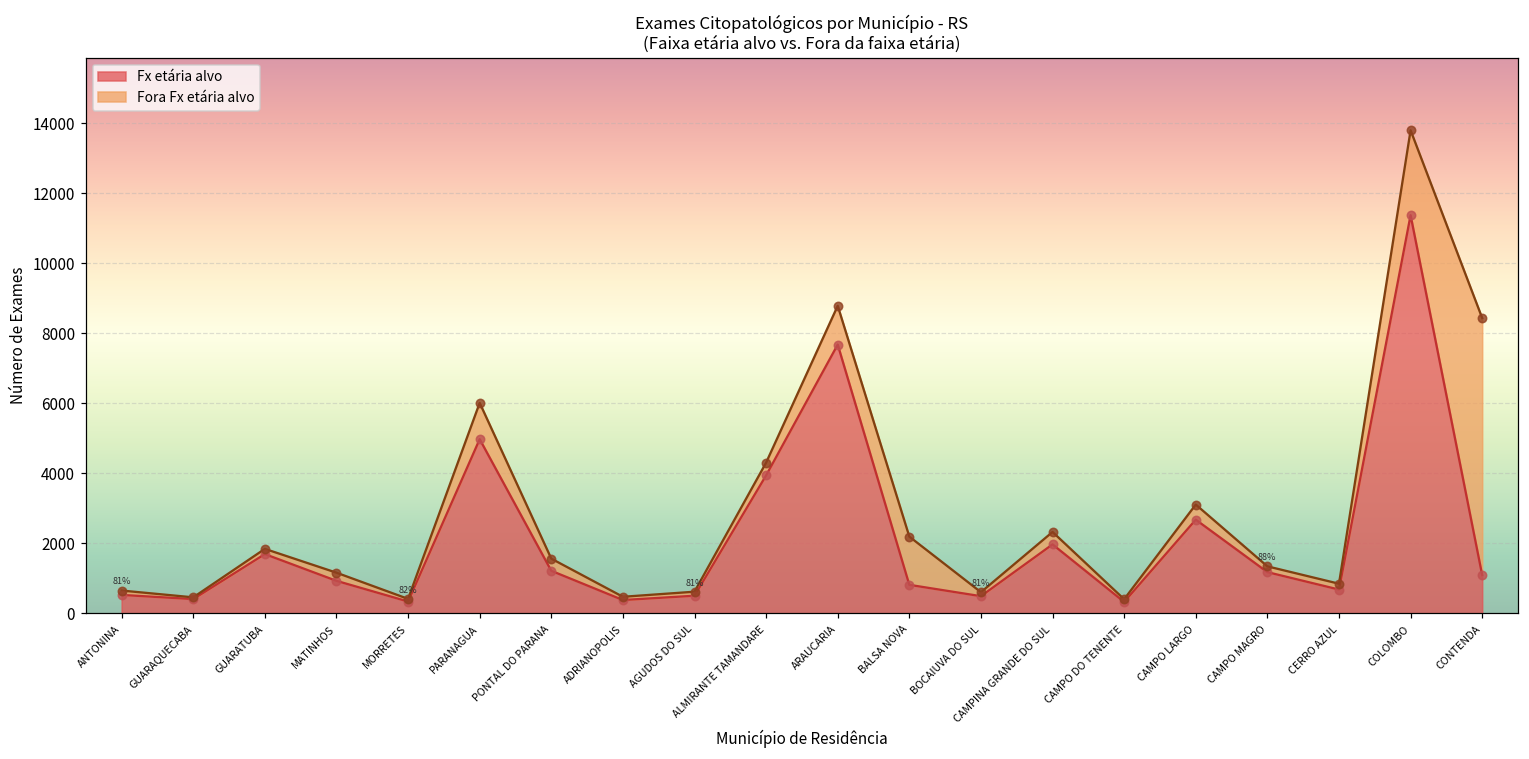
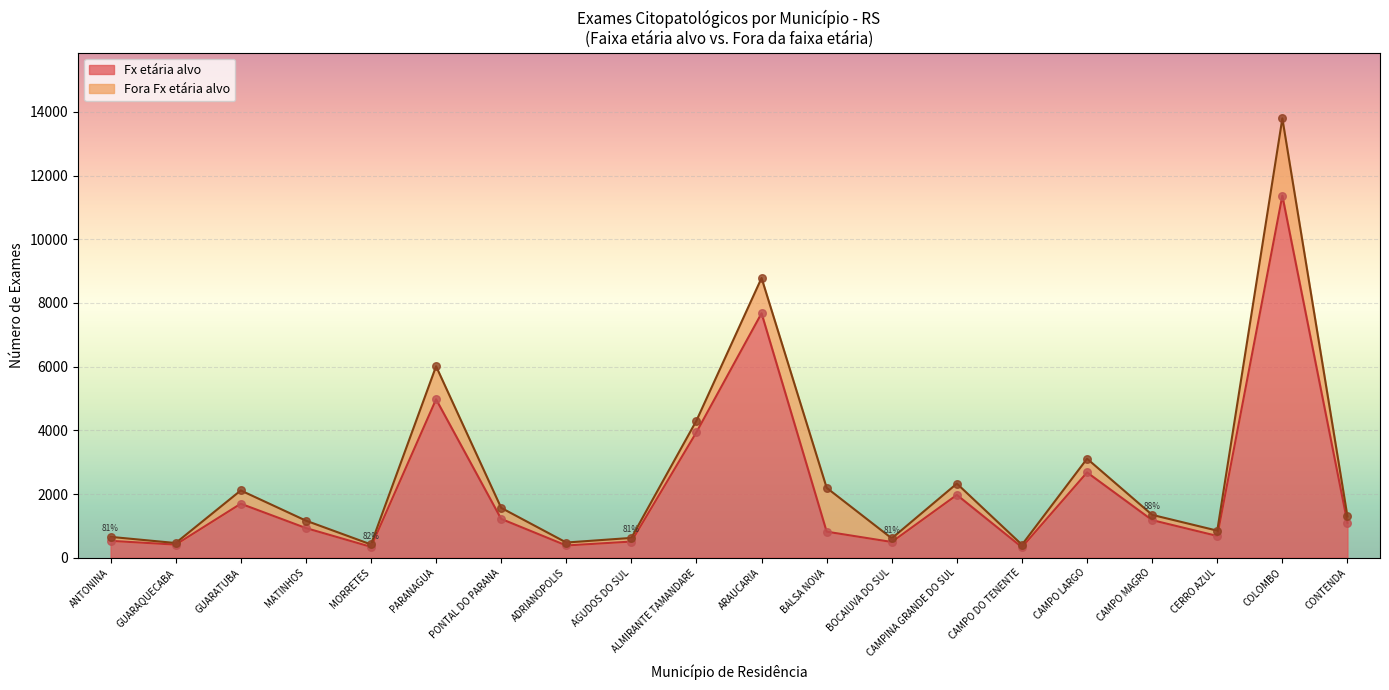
Fora Fx etária alvo, GUARATUBA: 100 -> 400
Fora Fx etária alvo, CONTENDA: 7300 -> 200
